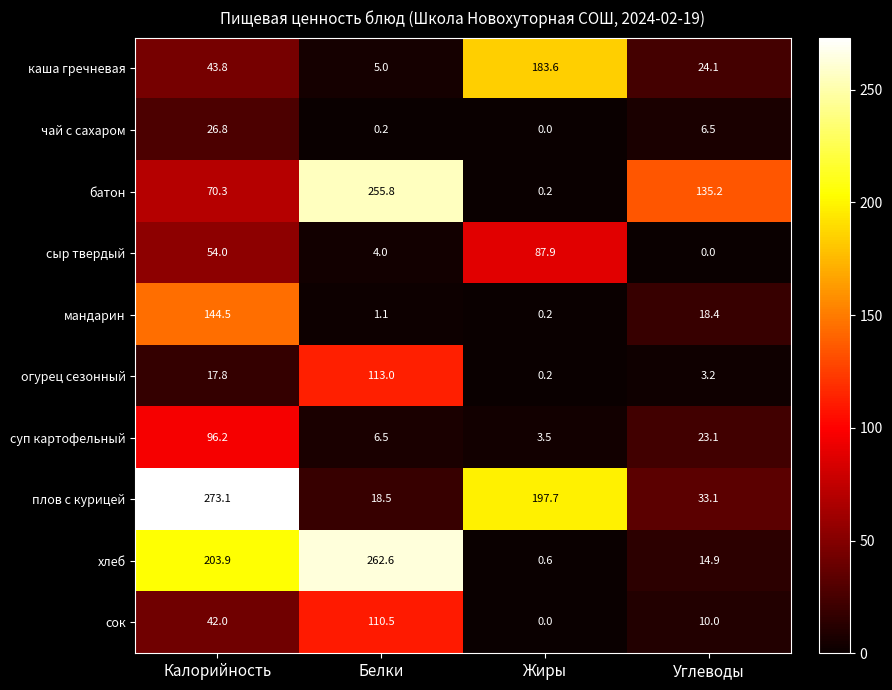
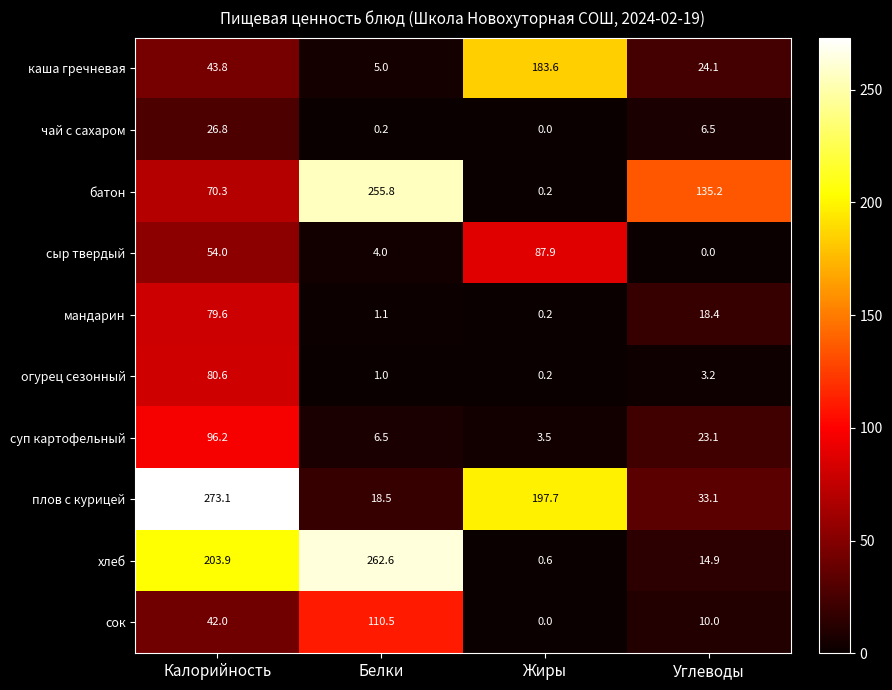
мандарин, Калорийность: 144.5 -> 79.6
огурец сезонный, Калорийность: 17.8 -> 80.6
огурец сезонный, Белки: 113.0 -> 1.0
